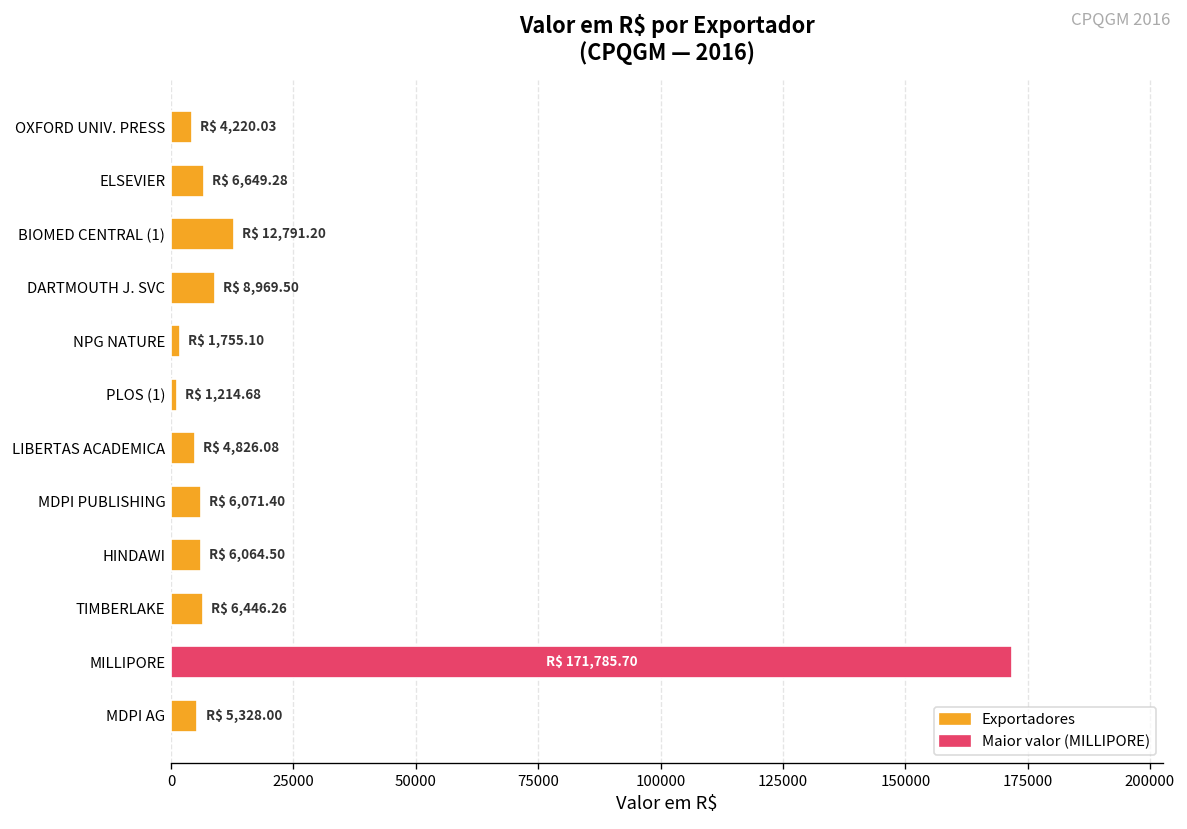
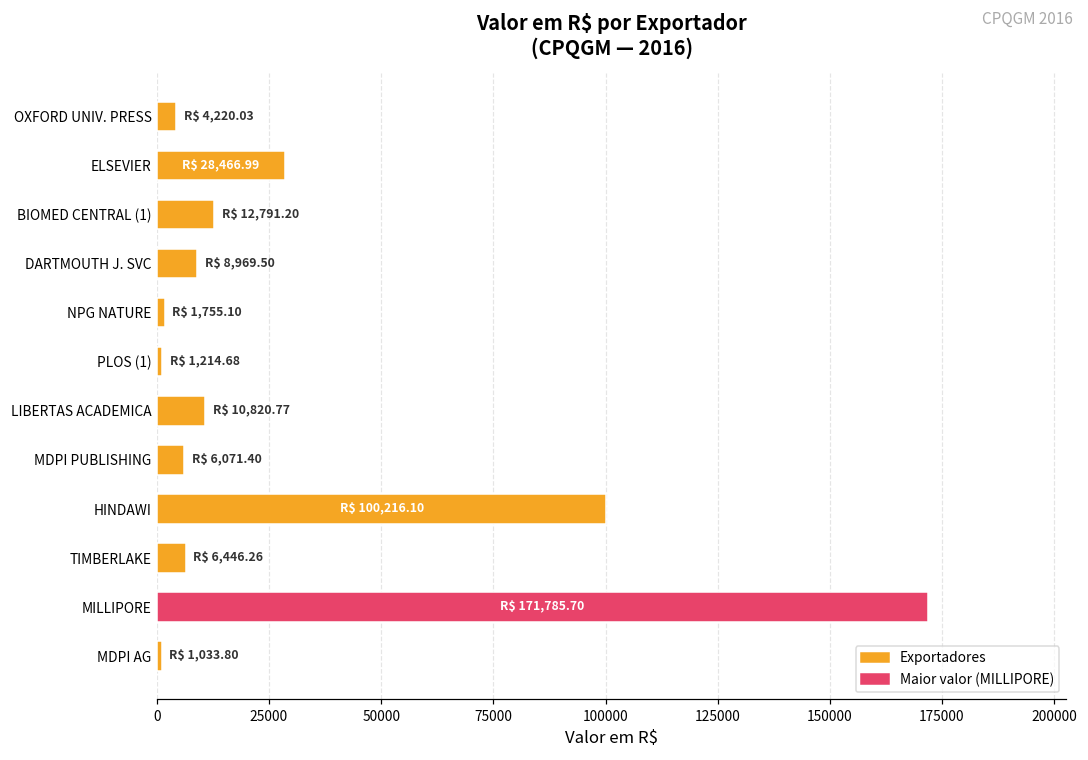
ELSEVIER: 6,649.28 -> 28,466.99
LIBERTAS ACADEMICA: 4,826.08 -> 10,820.77
HINDAWI: 6,064.50 -> 100,216.10
MDPI AG: 5,328.00 -> 1,033.80
